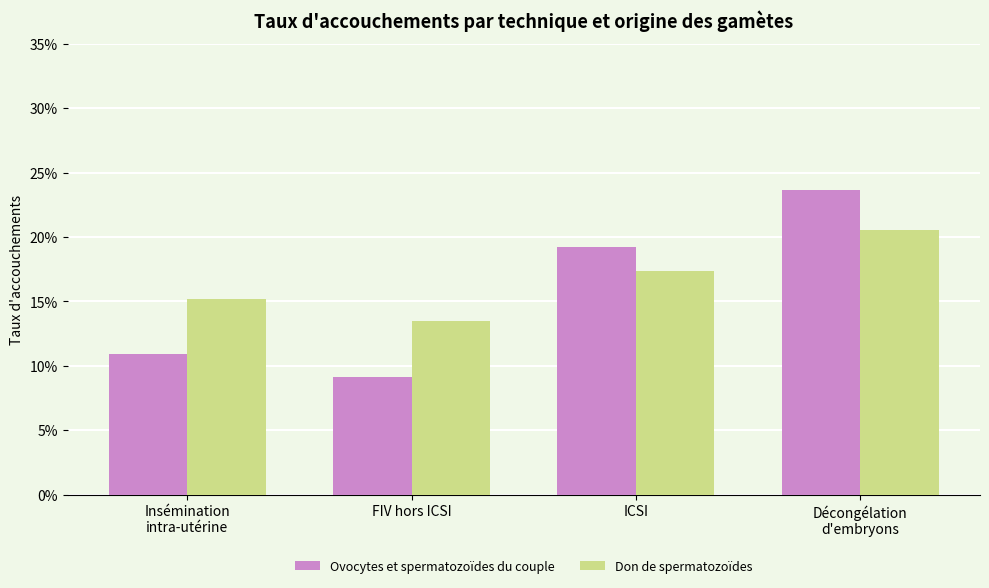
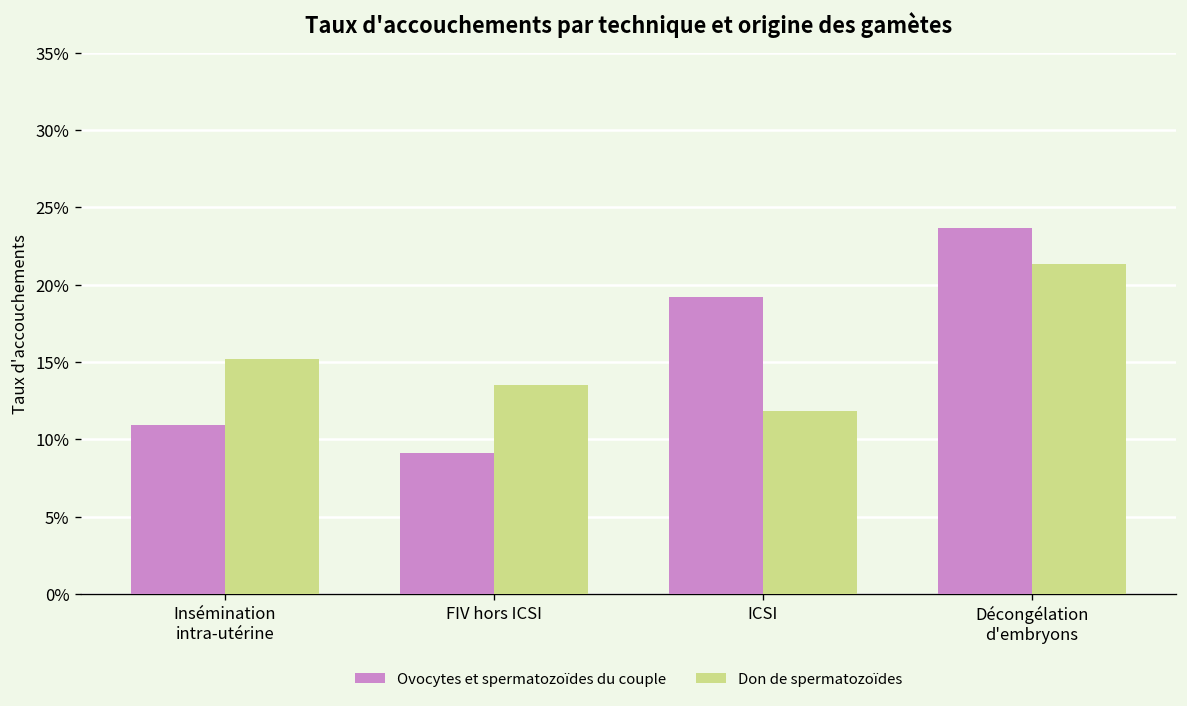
Don de spermatozoïdes, ICSI: 17.4% -> 11.8%
Don de spermatozoïdes, Décongélation d'embryons: 20.6% -> 21.3%
